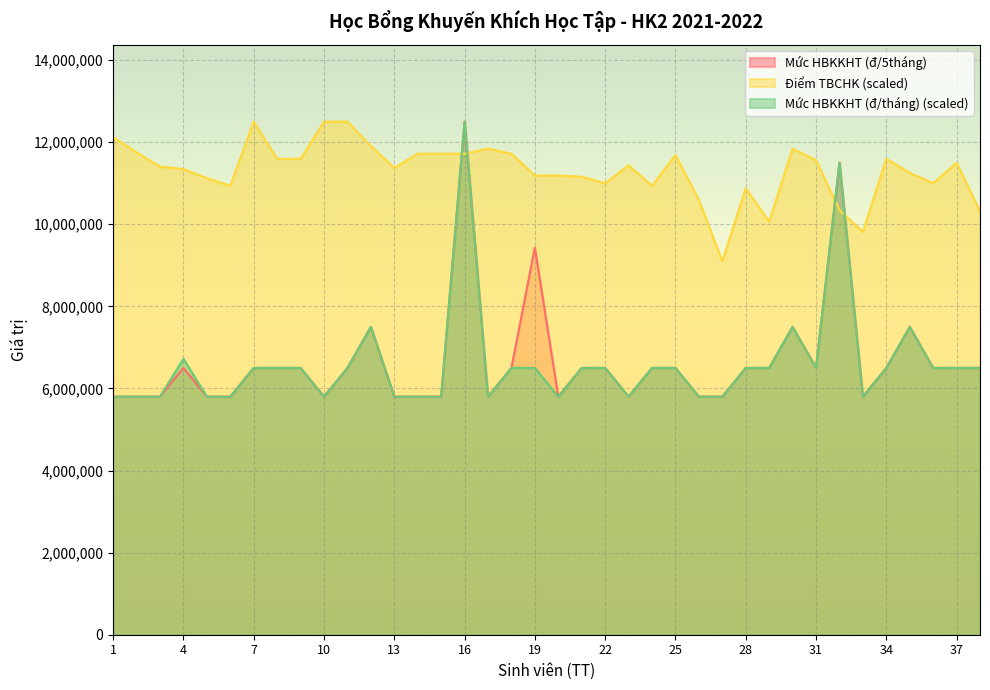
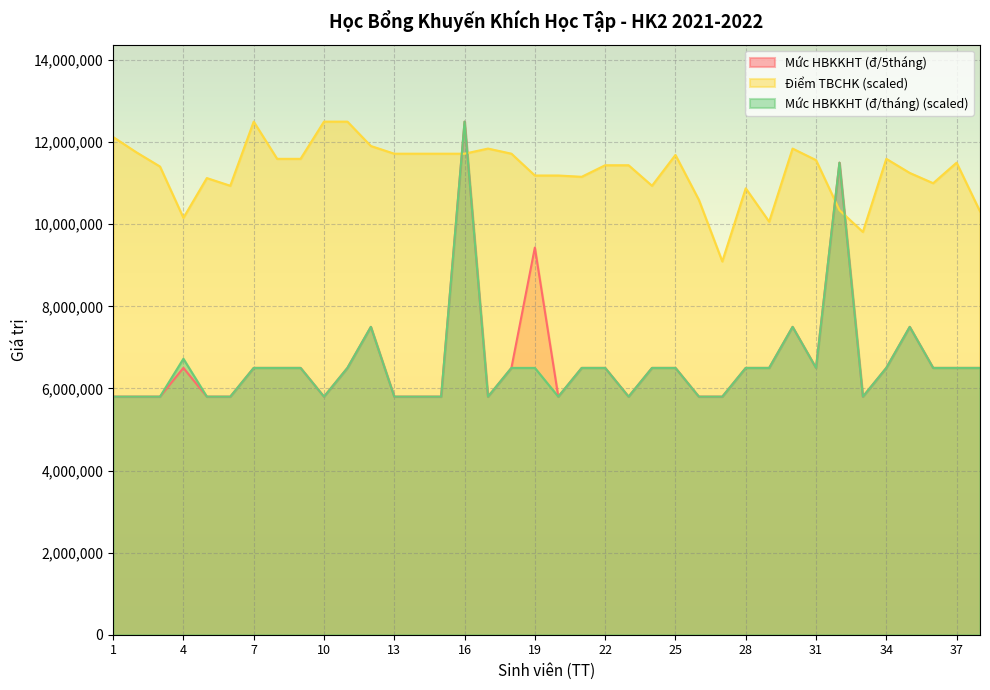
Điểm TBCHK (scaled), 4: 11,300,000 -> 10,200,000
Điểm TBCHK (scaled), 13: 11,400,000 -> 11,700,000
Điểm TBCHK (scaled), 22: 11,000,000 -> 11,400,000
